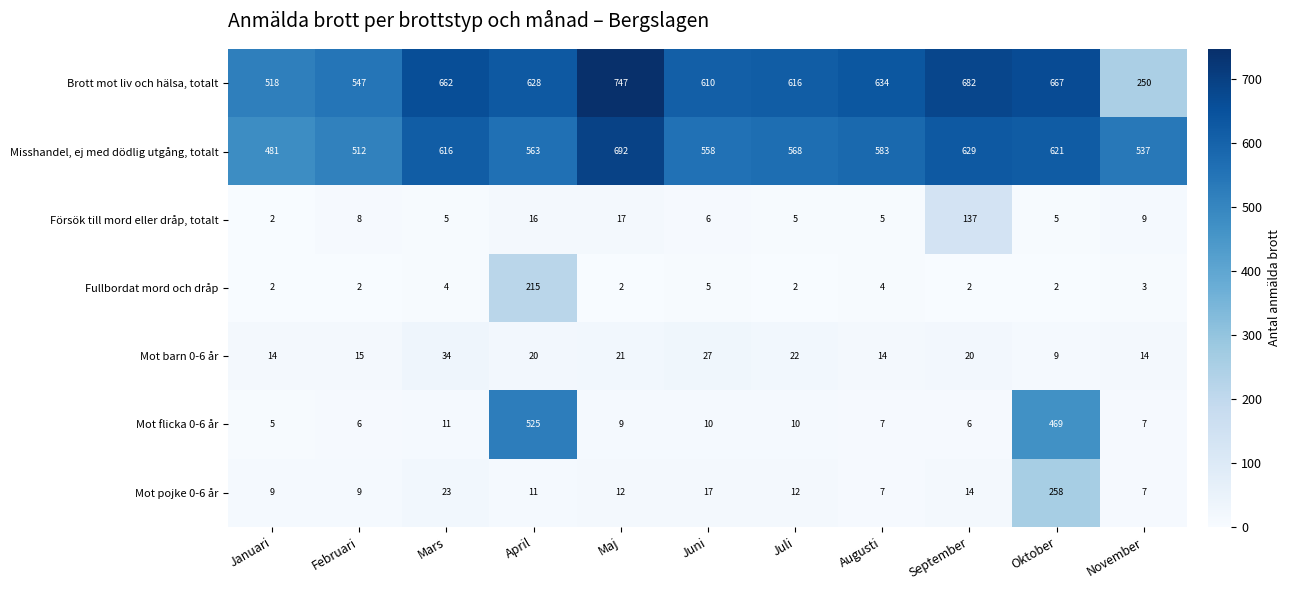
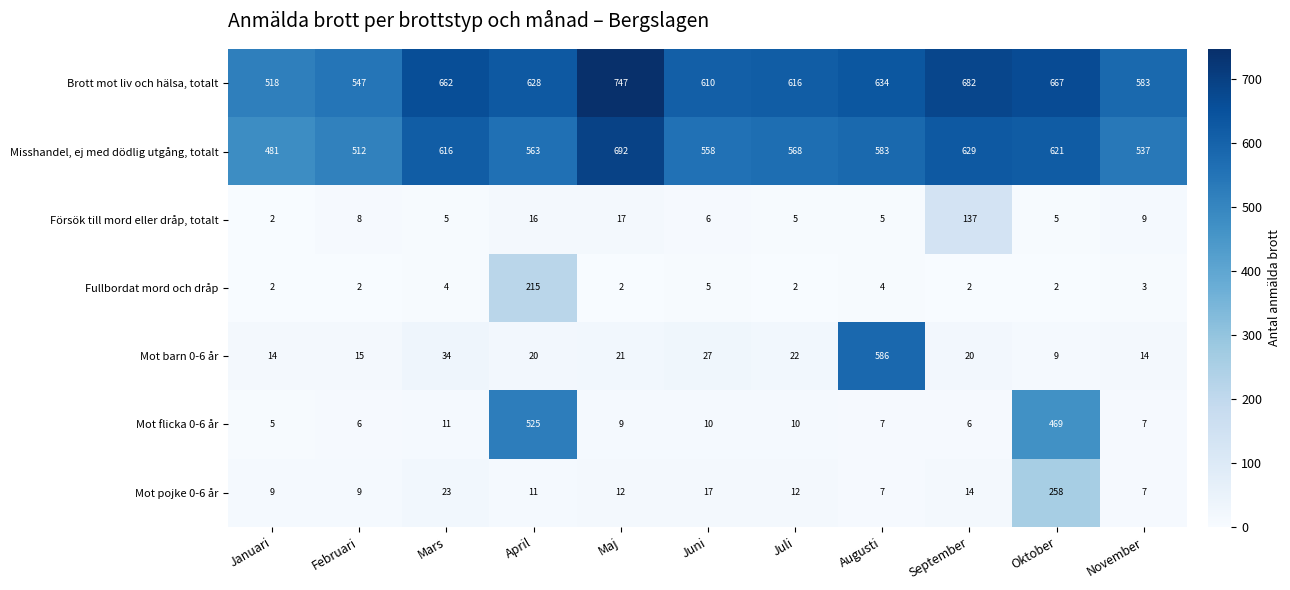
Brott mot liv och hälsa, totalt, November: 250 -> 583
Mot barn 0-6 år, Augusti: 14 -> 586
